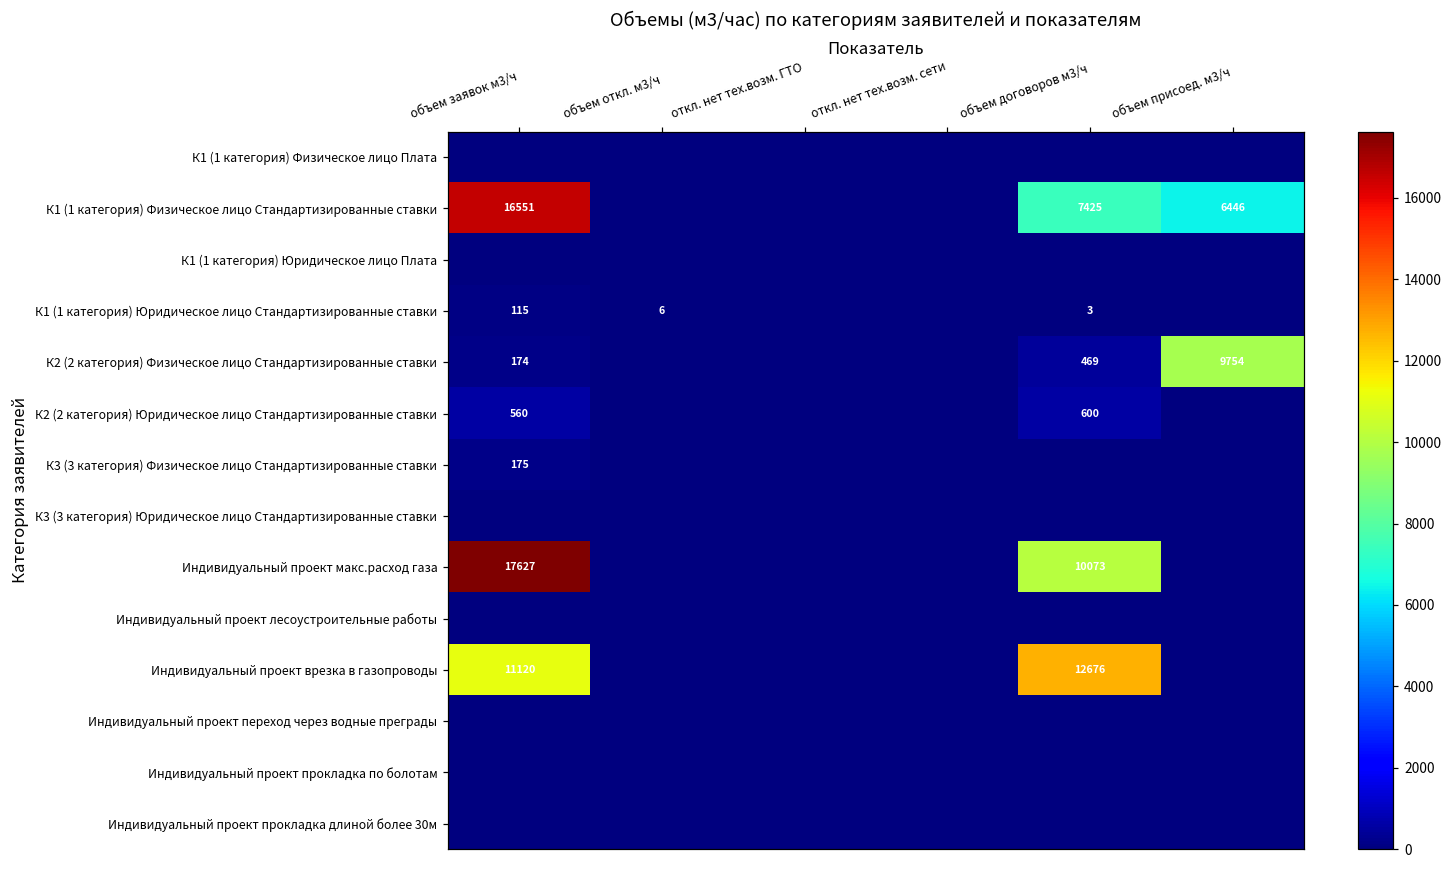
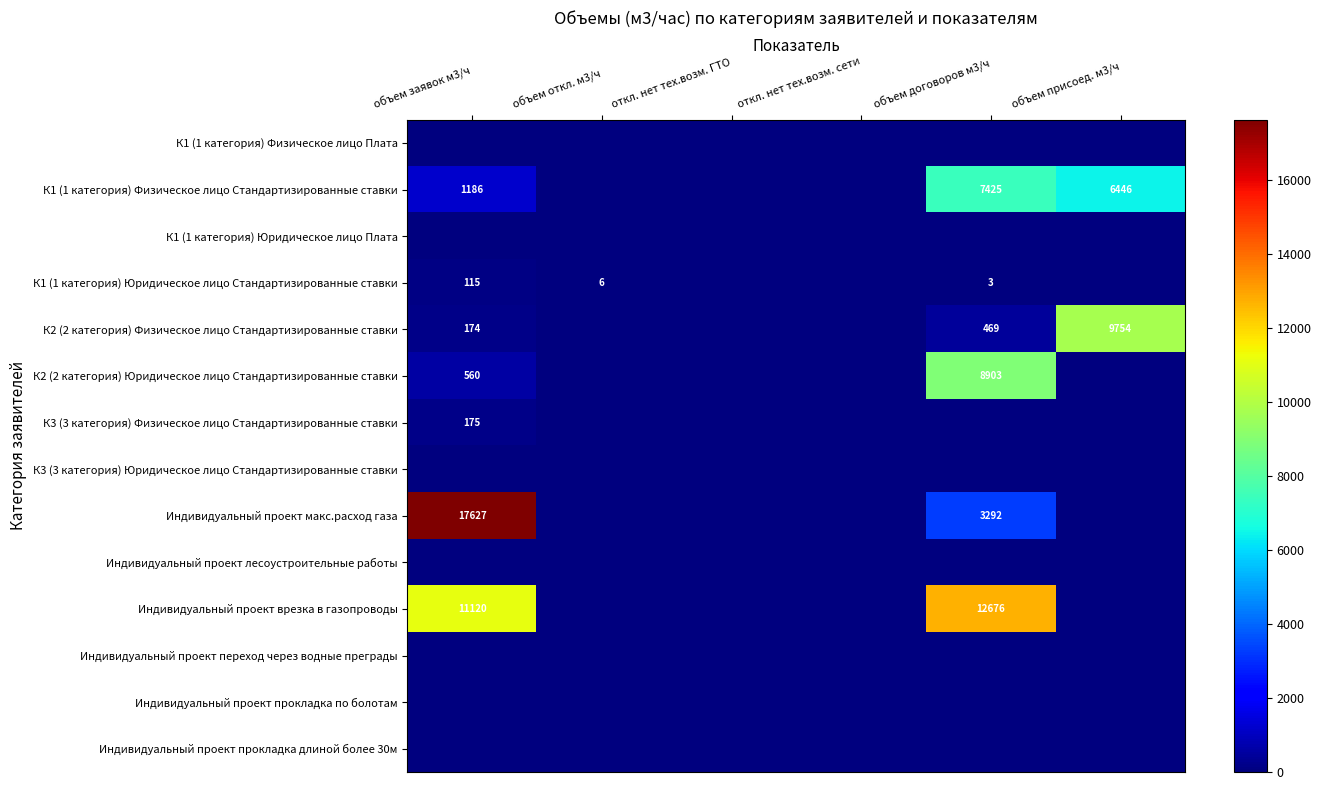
К1 (1 категория) Физическое лицо Стандартизированные ставки, объем заявок м3/ч: 16551 -> 1186
К2 (2 категория) Юридическое лицо Стандартизированные ставки, объем договоров м3/ч: 600 -> 8903
Индивидуальный проект макс.расход газа, объем договоров м3/ч: 10073 -> 3292
